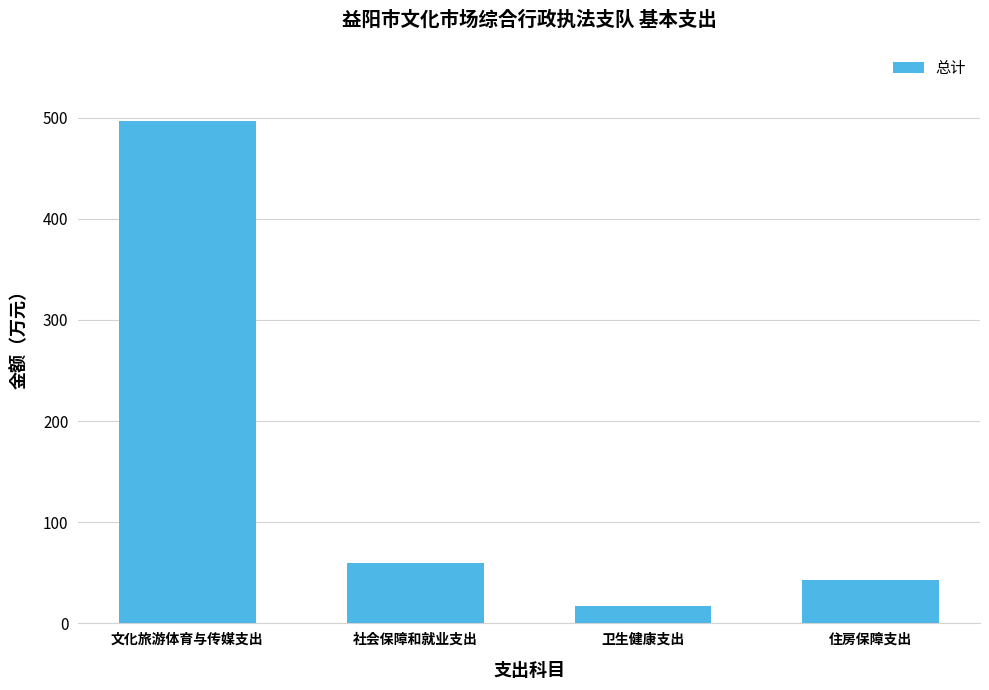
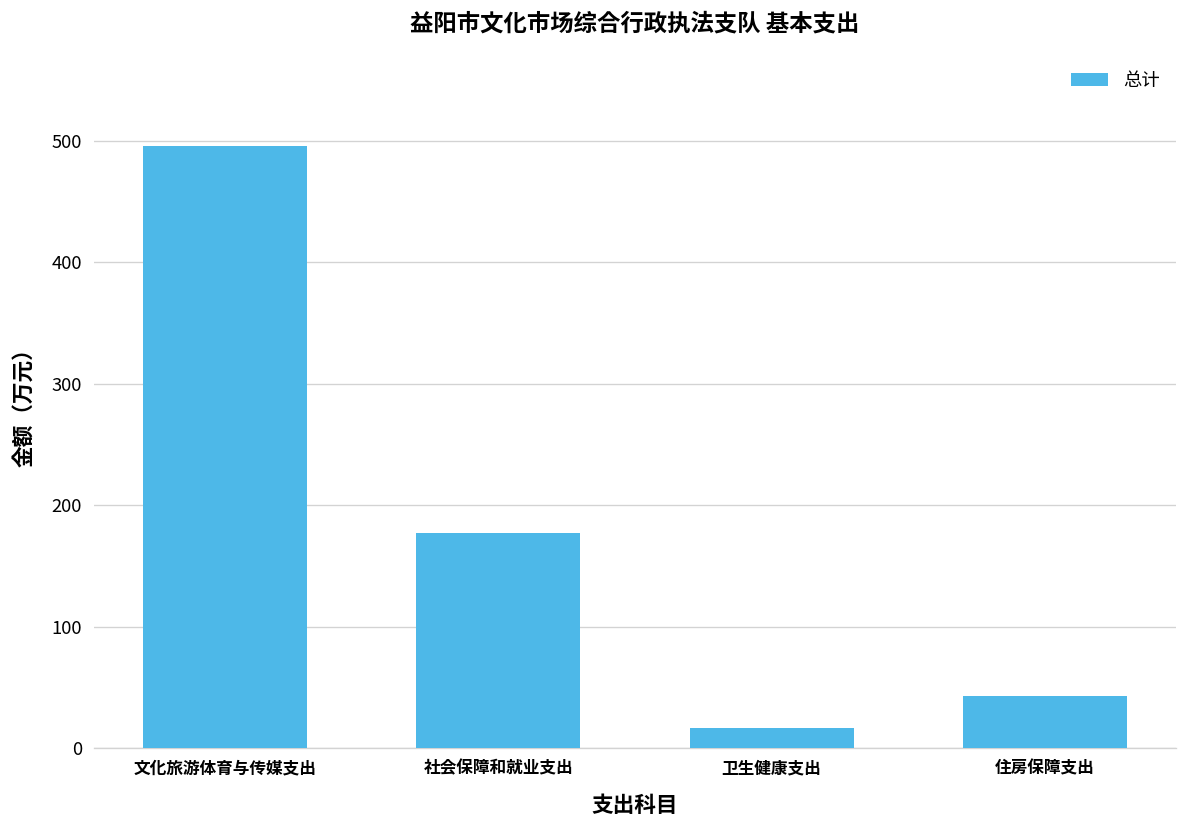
社会保障和就业支出: 59 -> 177
